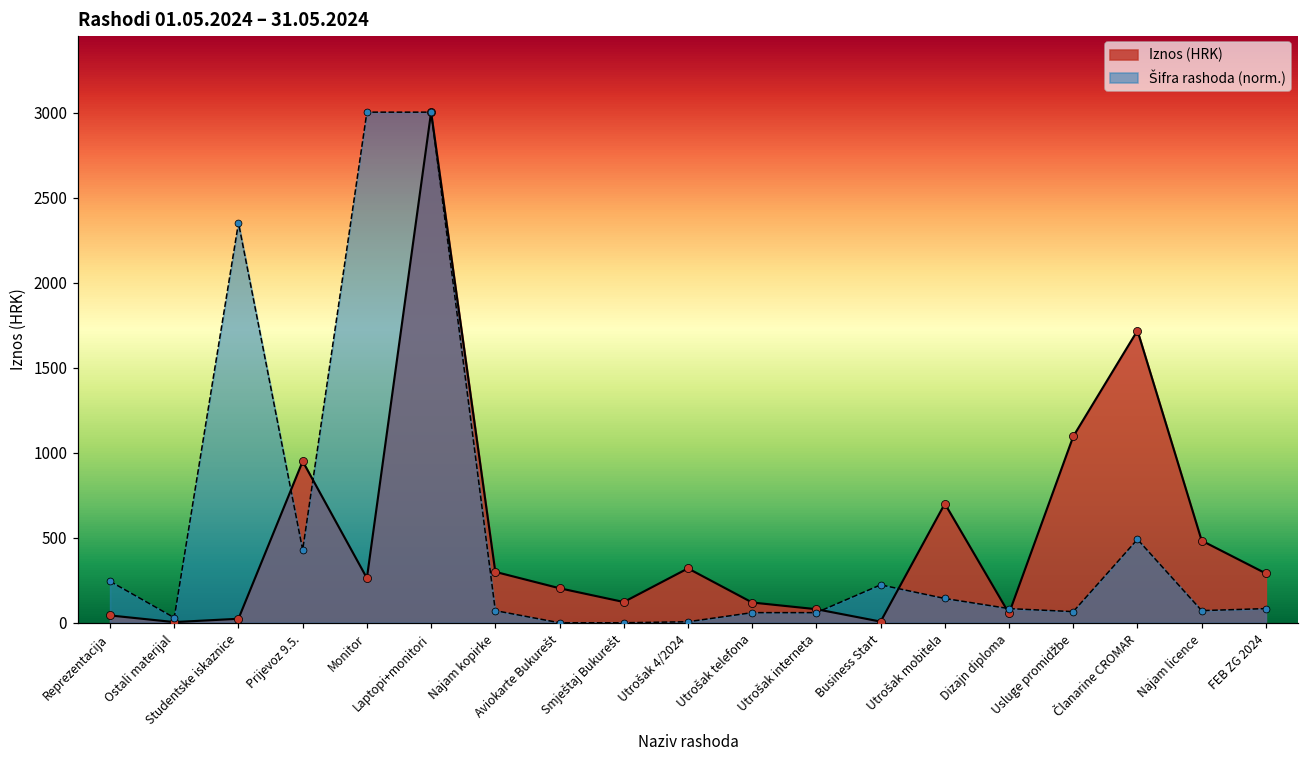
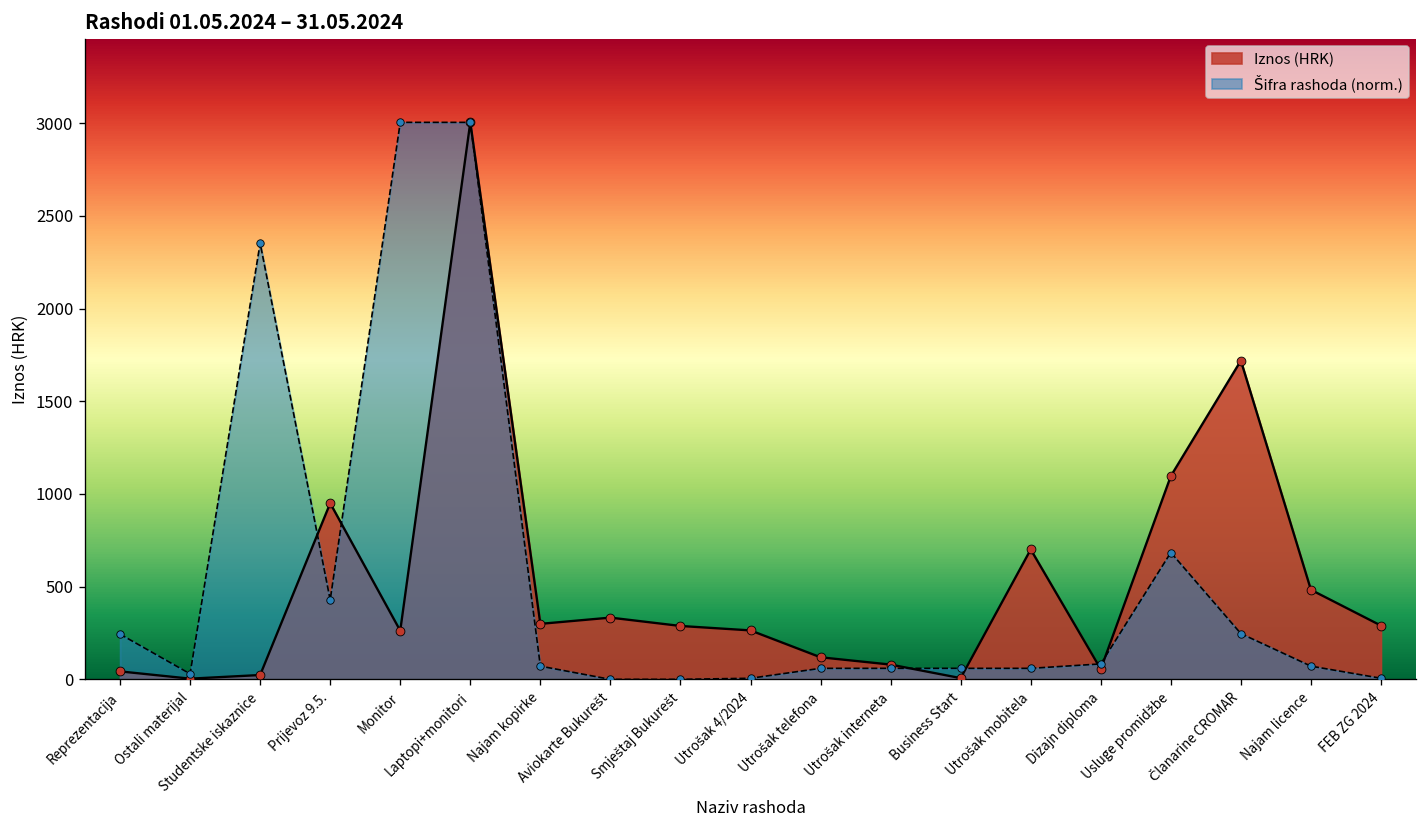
Iznos (HRK), Aviokarte Bukurešt: 200 -> 330
Iznos (HRK), Smještaj Bukurešt: 120 -> 290
Iznos (HRK), Utrošak 4/2024: 320 -> 260
Šifra rashoda (norm.), Business Start: 220 -> 60
Šifra rashoda (norm.), Utrošak mobitela: 140 -> 60
Šifra rashoda (norm.), Usluge promidžbe: 70 -> 680
Šifra rashoda (norm.), Članarine CROMAR: 490 -> 250
Šifra rashoda (norm.), FEB ZG 2024: 80 -> 10
